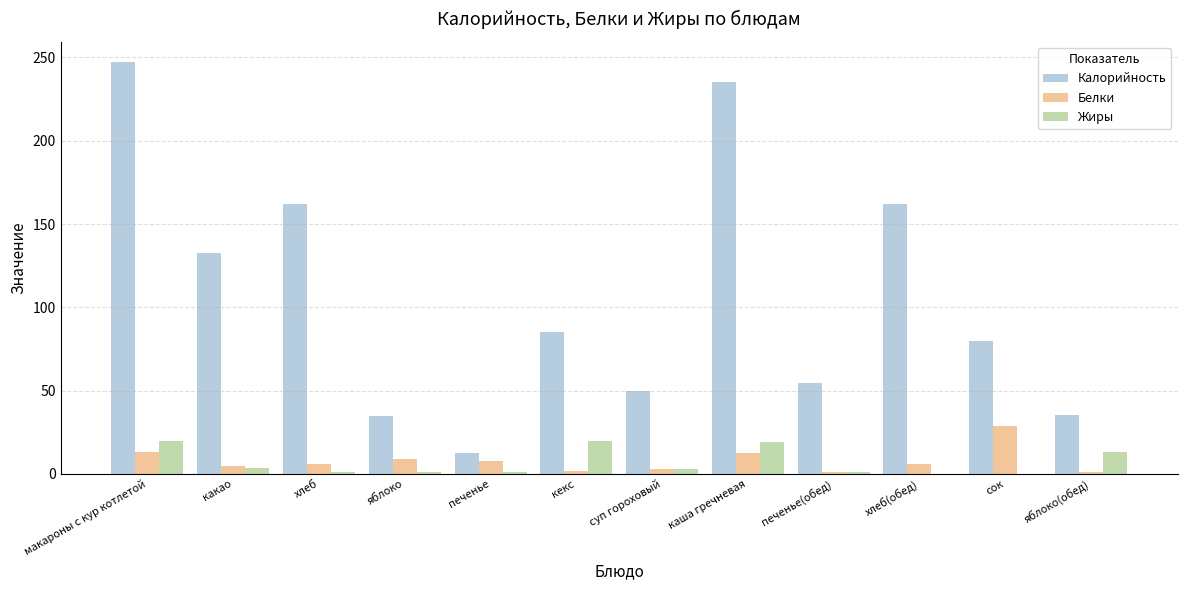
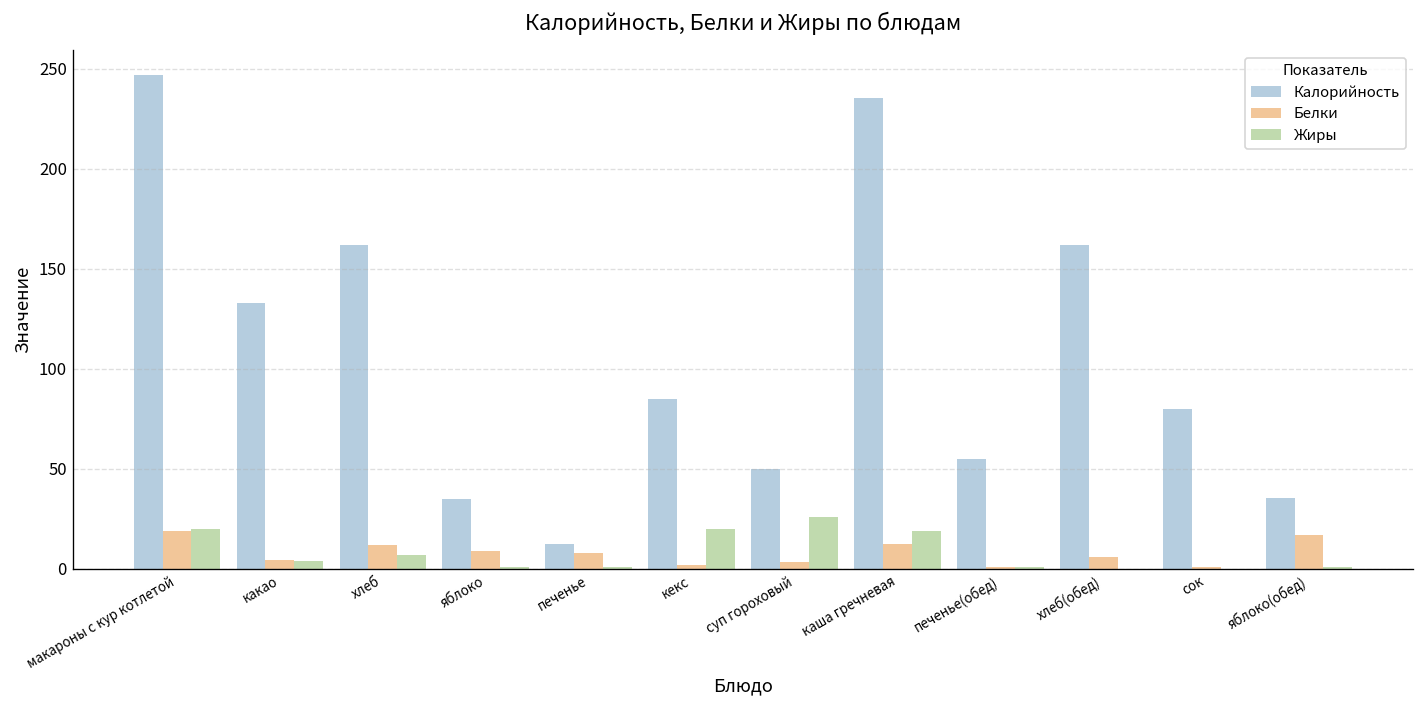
Белки, макароны с кур котлетой: 13 -> 19
Белки, хлеб: 6 -> 12
Жиры, хлеб: 1 -> 7
Жиры, суп гороховый: 3 -> 26
Белки, сок: 29 -> 1
Белки, яблоко(обед): 1 -> 17
Жиры, яблоко(обед): 13 -> 1
